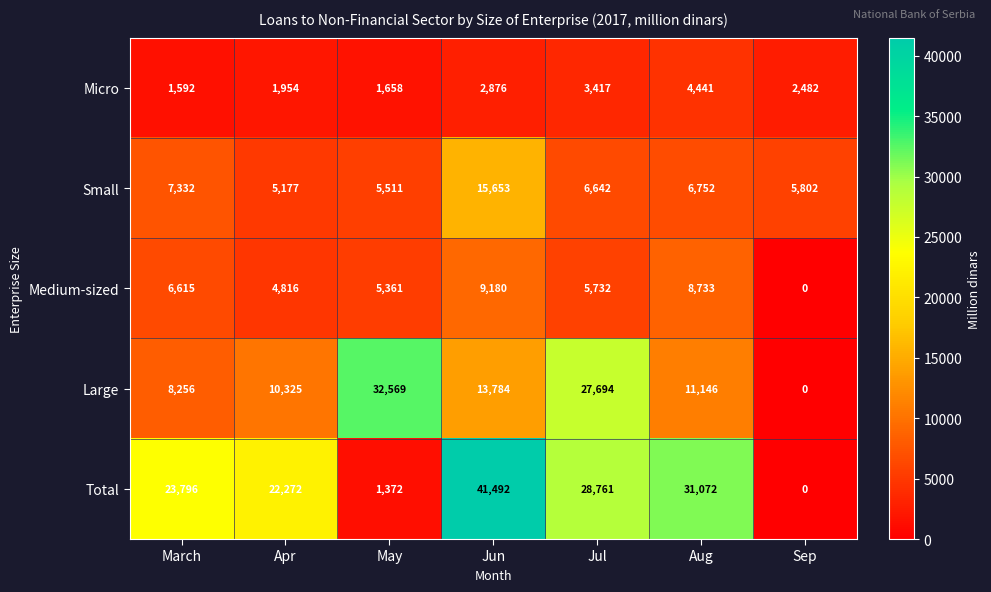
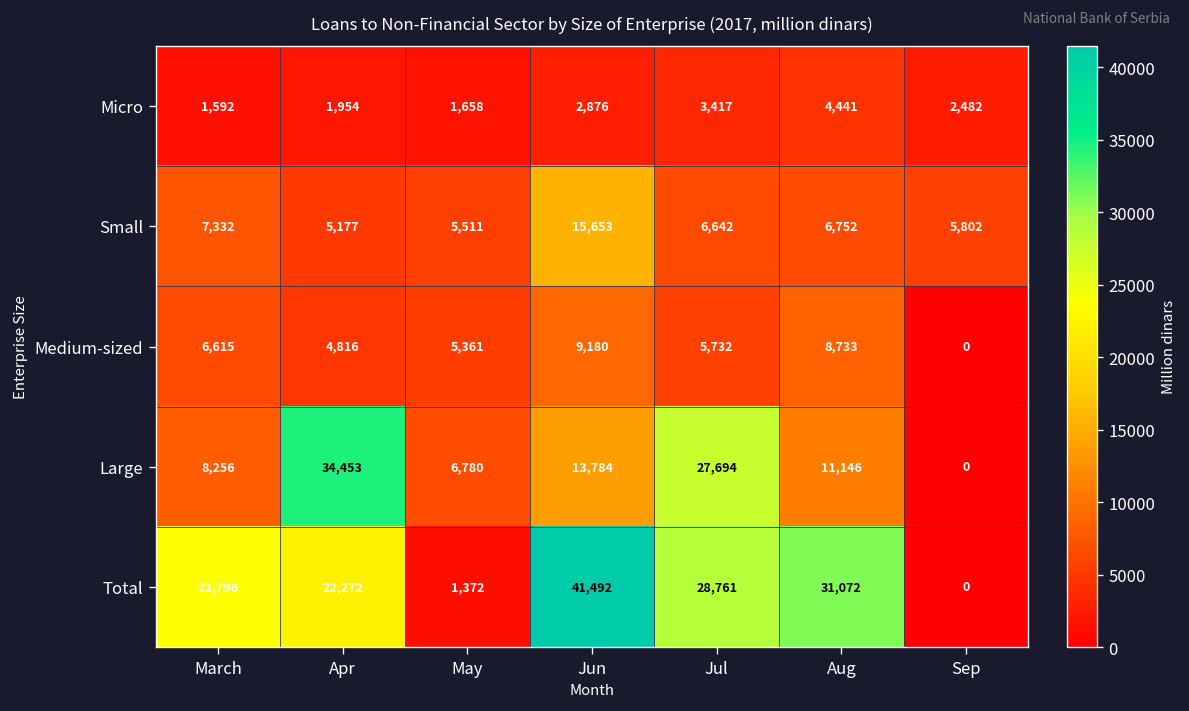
Large, Apr: 10,325 -> 34,453
Large, May: 32,569 -> 6,780
